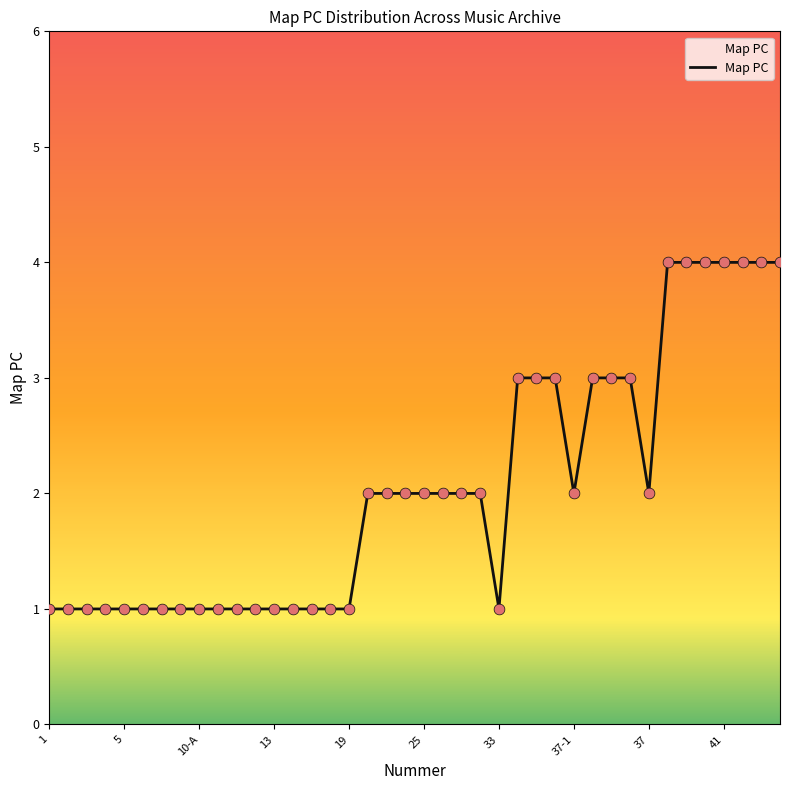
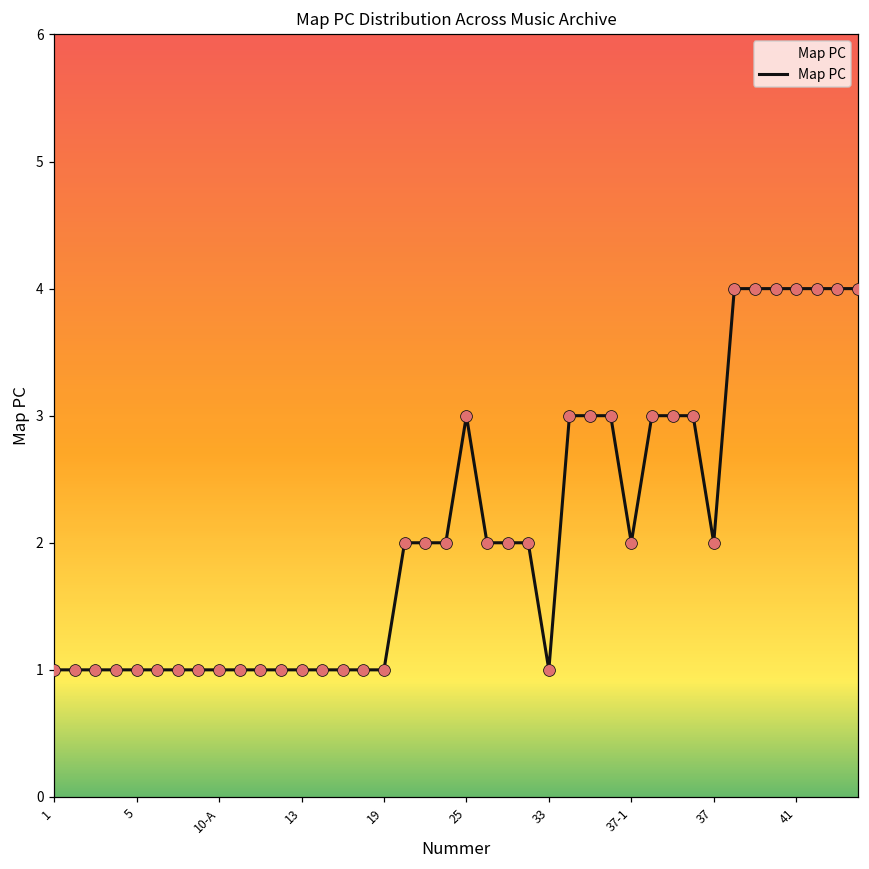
25: 2 -> 3
